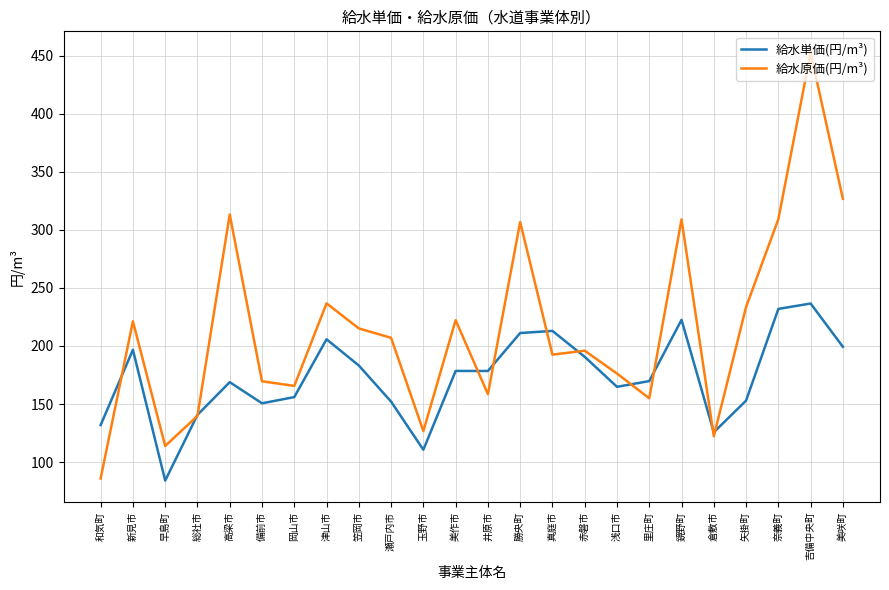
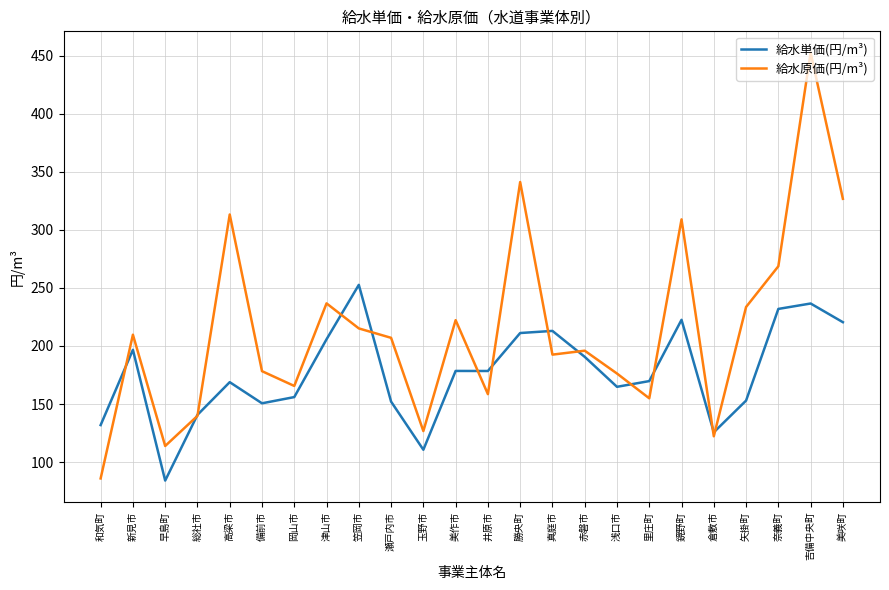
給水原価(円/m³), 新見市: 221 -> 210
給水原価(円/m³), 備前市: 170 -> 178
給水単価(円/m³), 笠岡市: 183 -> 253
給水原価(円/m³), 勝央町: 307 -> 341
給水原価(円/m³), 奈義町: 309 -> 269
給水単価(円/m³), 美咲町: 199 -> 220
